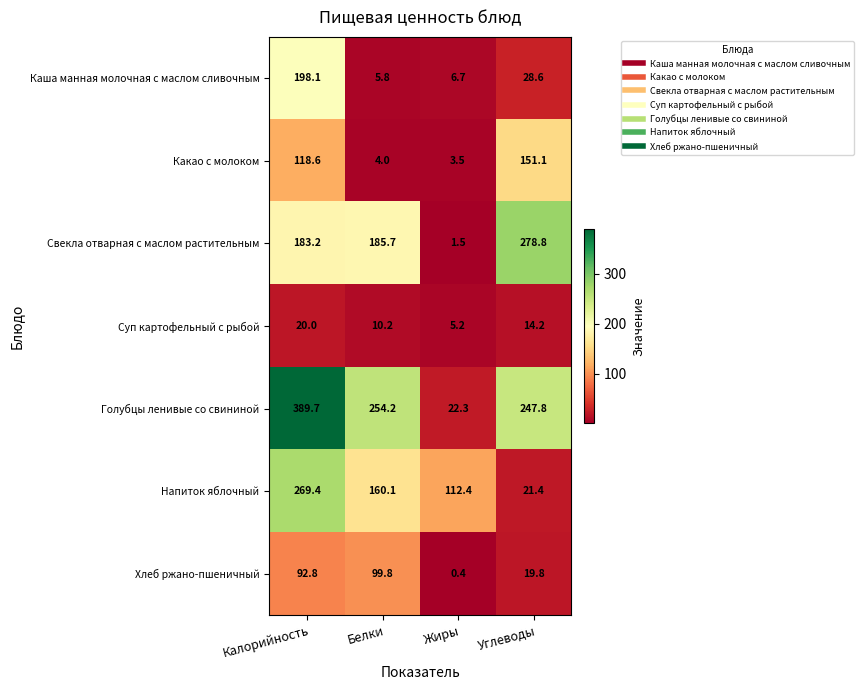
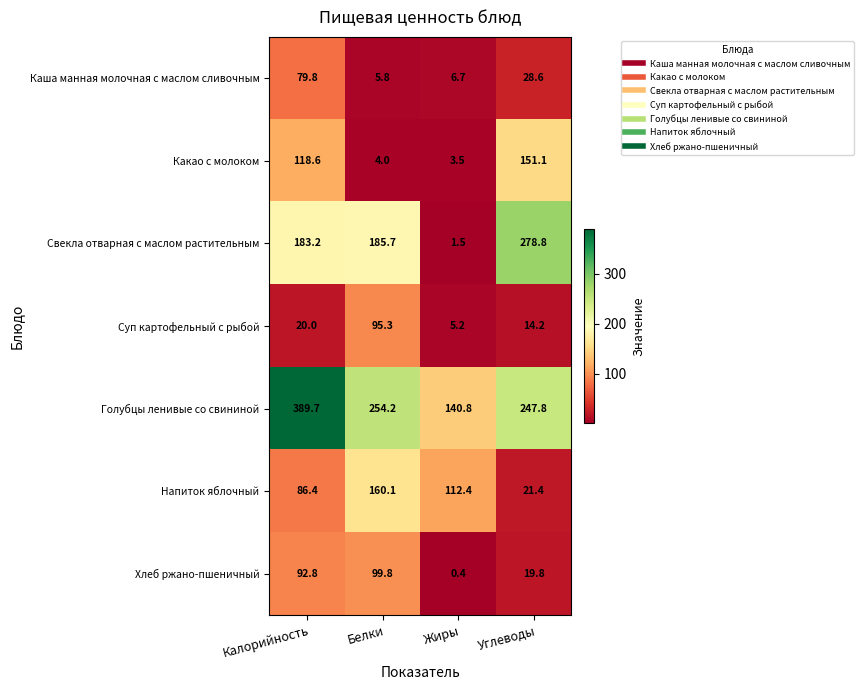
Каша манная молочная с маслом сливочным, Калорийность: 198.1 -> 79.8
Суп картофельный с рыбой, Белки: 10.2 -> 95.3
Голубцы ленивые со свининой, Жиры: 22.3 -> 140.8
Напиток яблочный, Калорийность: 269.4 -> 86.4
